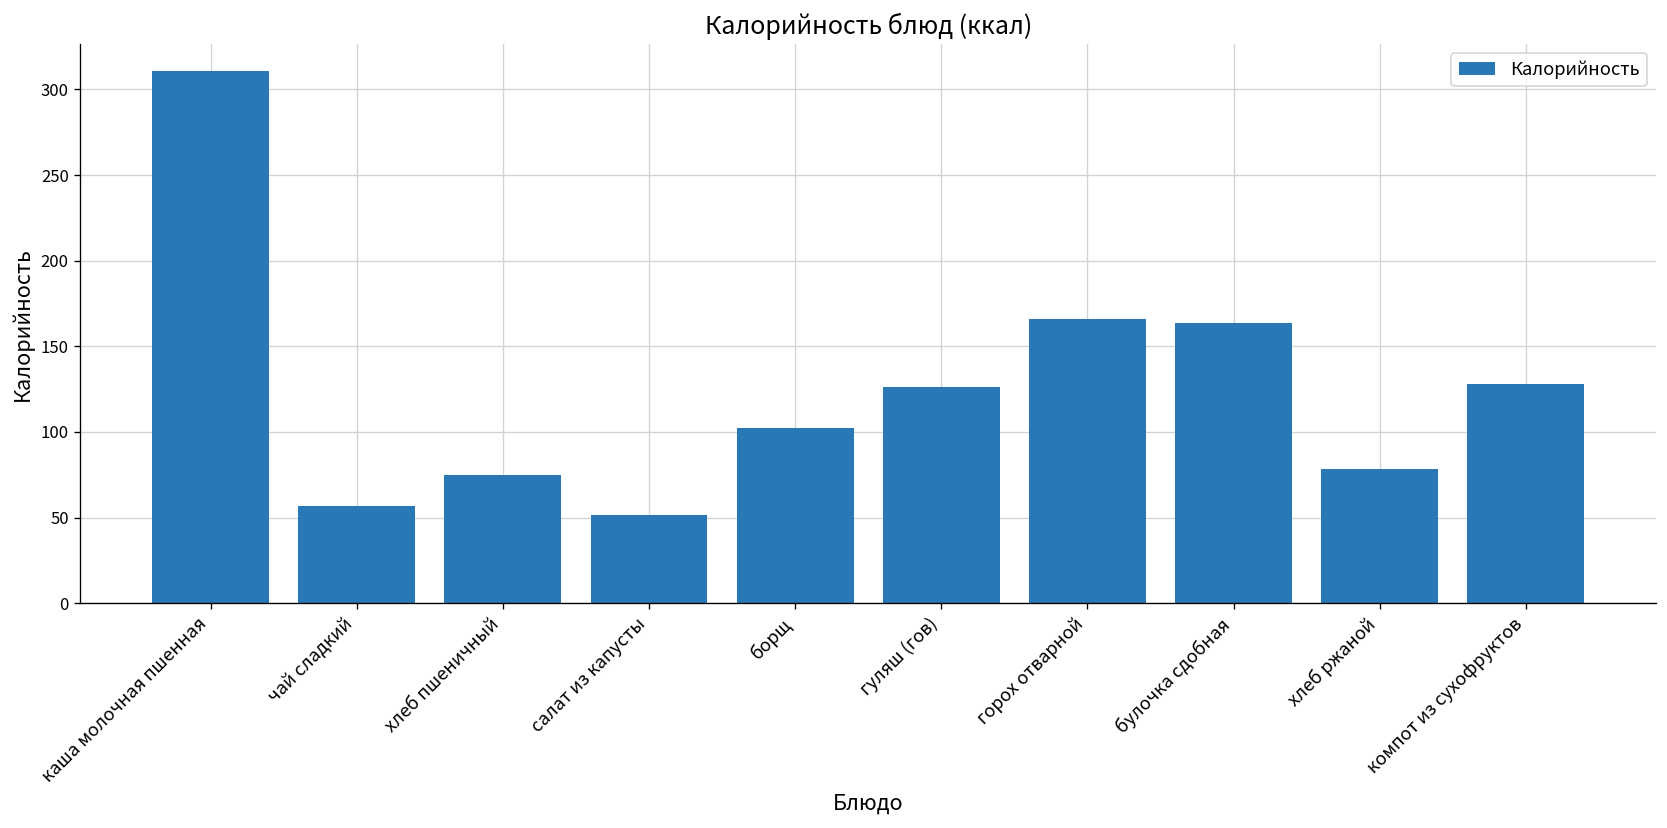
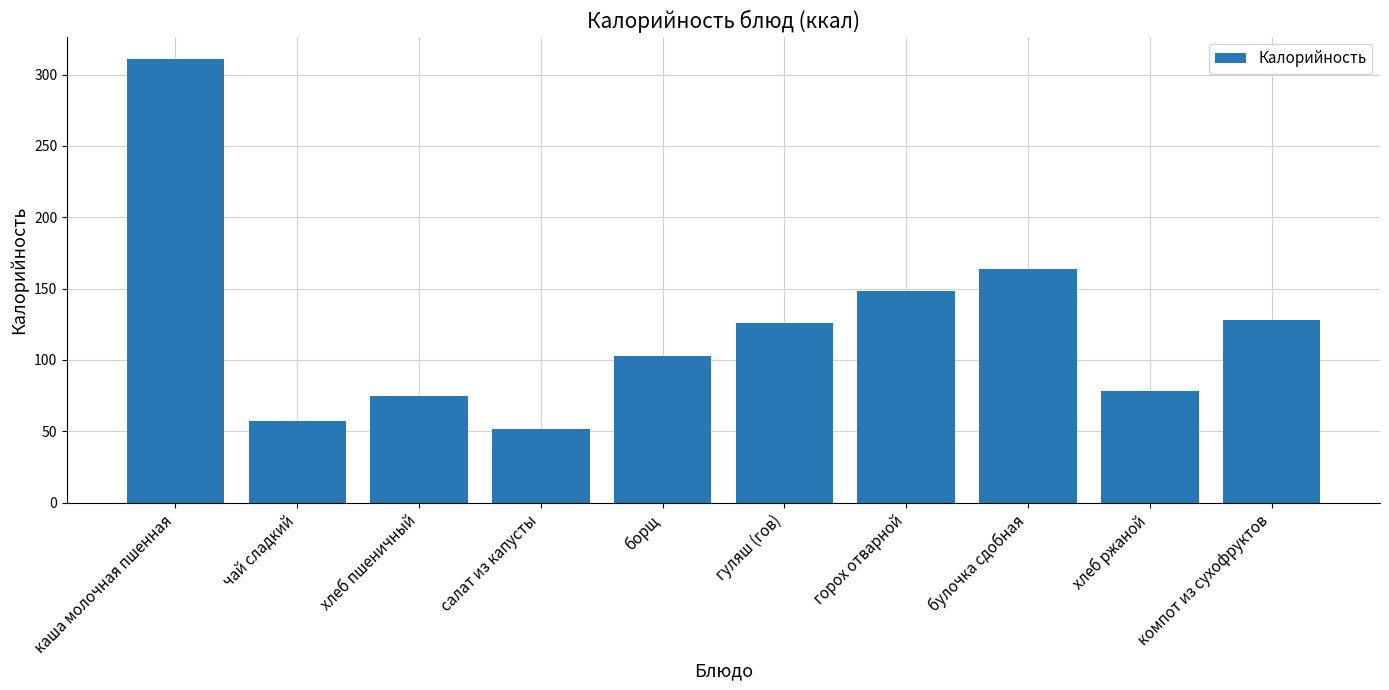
горох отварной: 166 -> 148
